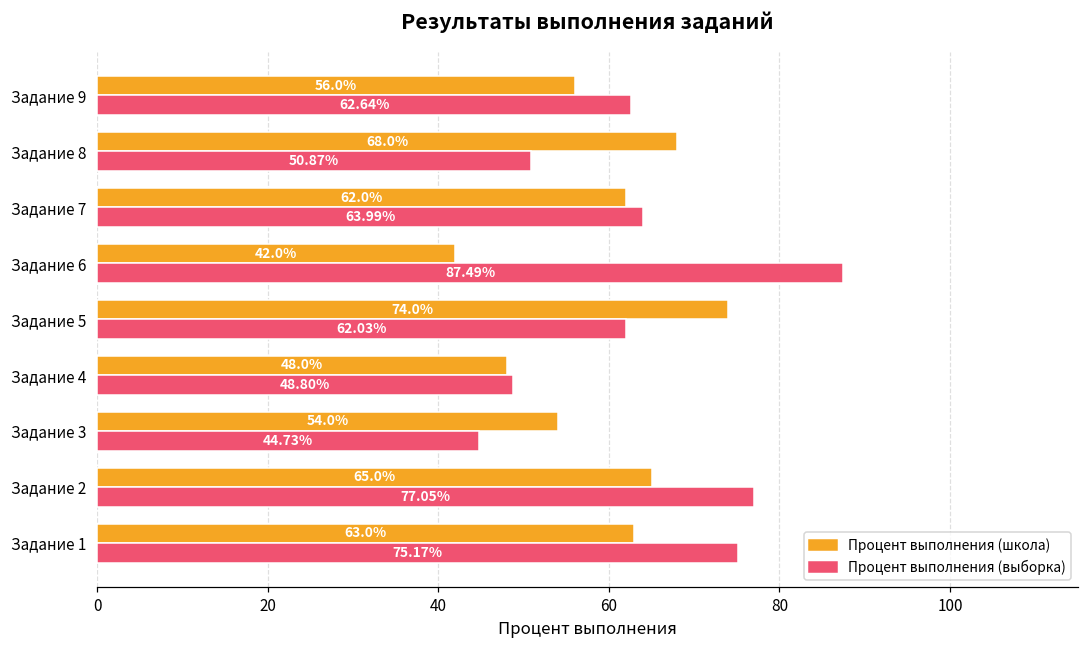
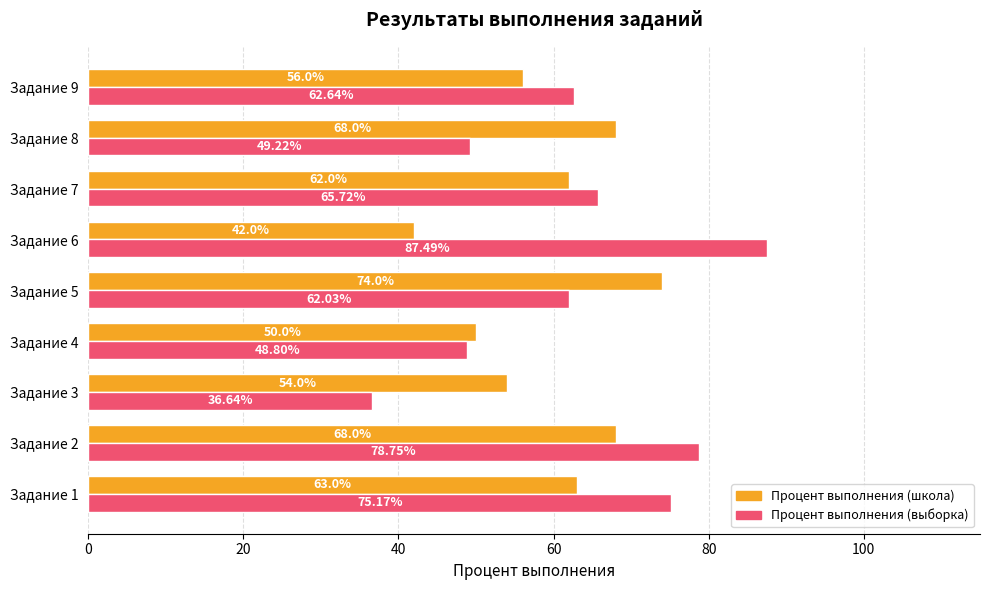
Процент выполнения (выборка), Задание 8: 50.87% -> 49.22%
Процент выполнения (выборка), Задание 7: 63.99% -> 65.72%
Процент выполнения (школа), Задание 4: 48.0% -> 50.0%
Процент выполнения (выборка), Задание 3: 44.73% -> 36.64%
Процент выполнения (школа), Задание 2: 65.0% -> 68.0%
Процент выполнения (выборка), Задание 2: 77.05% -> 78.75%
